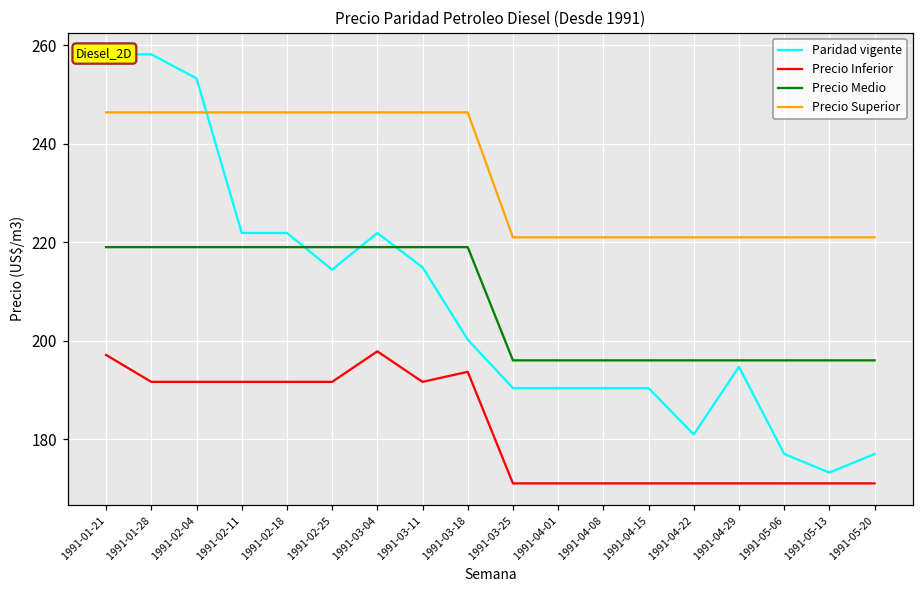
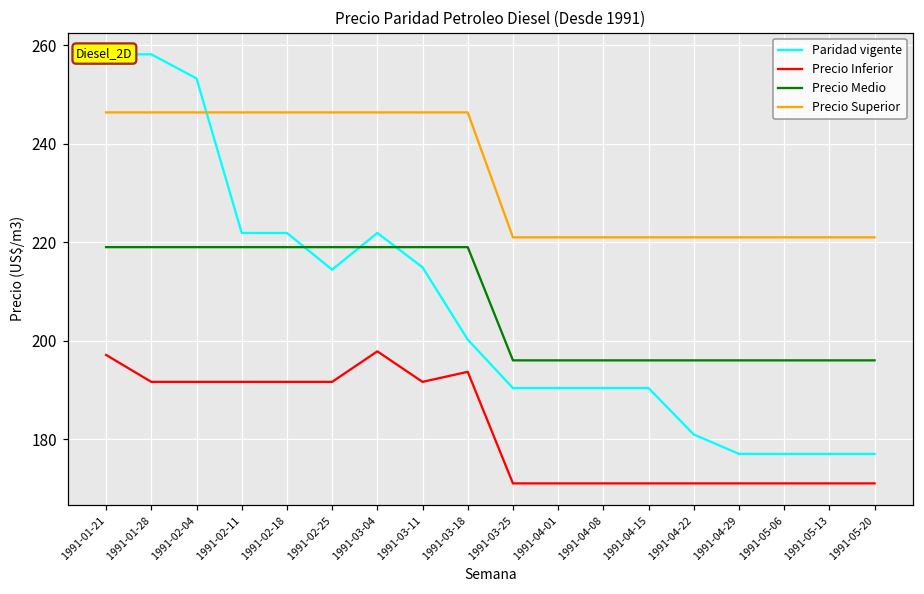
Paridad vigente, 1991-04-29: 195 -> 177
Paridad vigente, 1991-05-13: 173 -> 177
